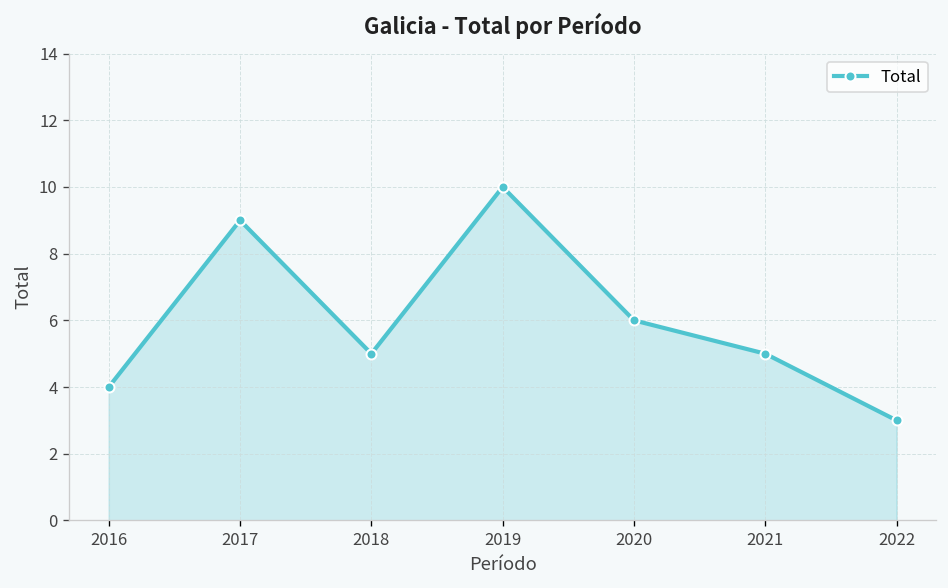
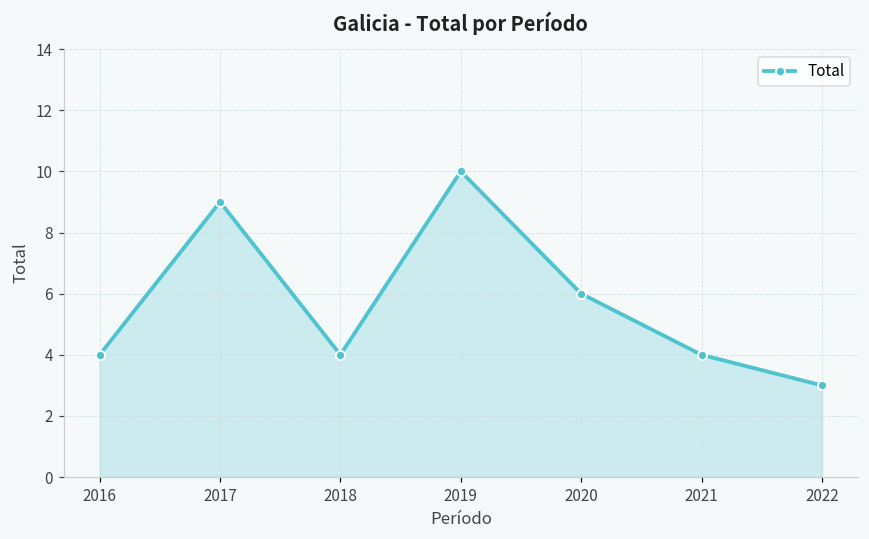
2018: 5 -> 4
2021: 5 -> 4
